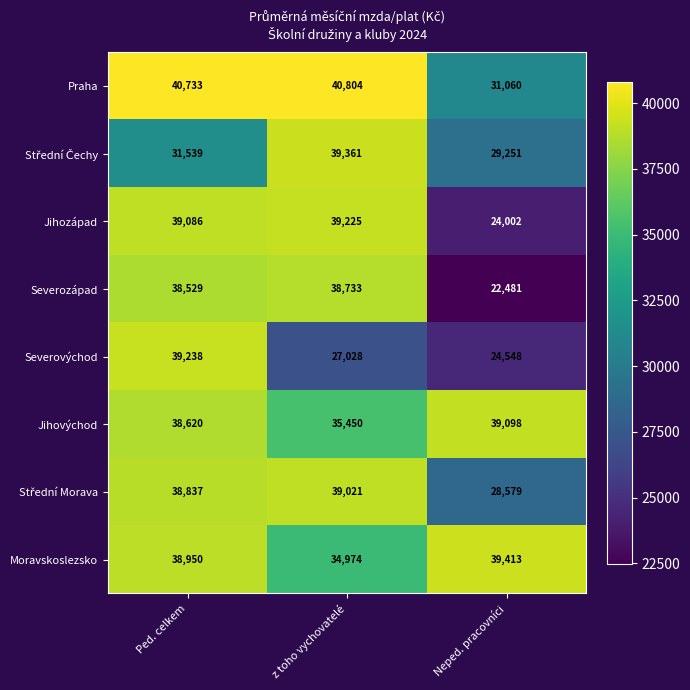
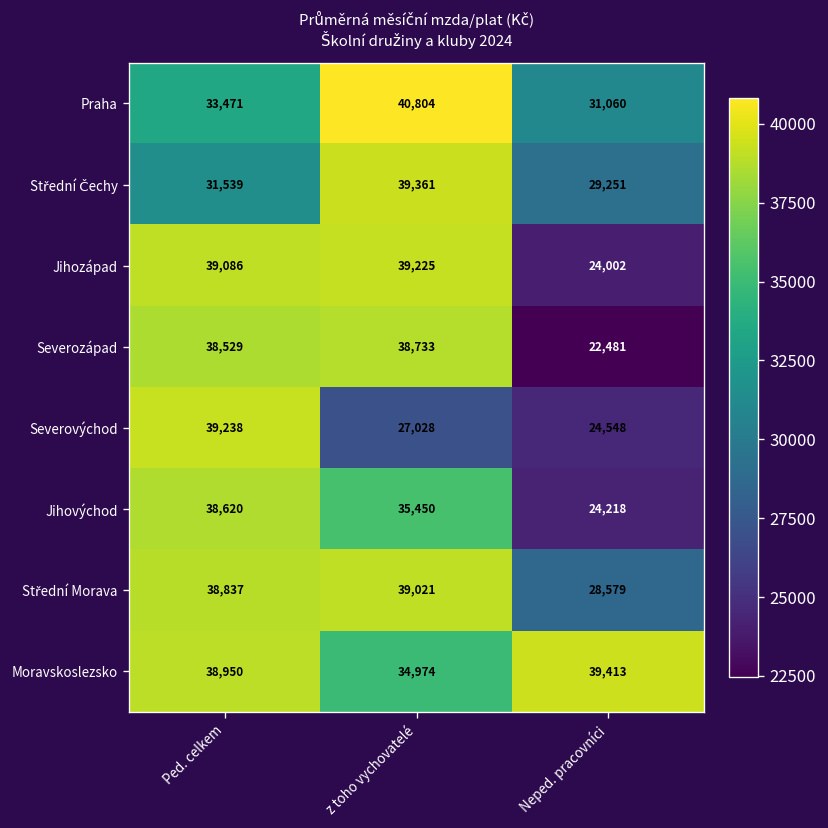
Praha, Ped. celkem: 40,733 -> 33,471
Jihovýchod, Neped. pracovníci: 39,098 -> 24,218
